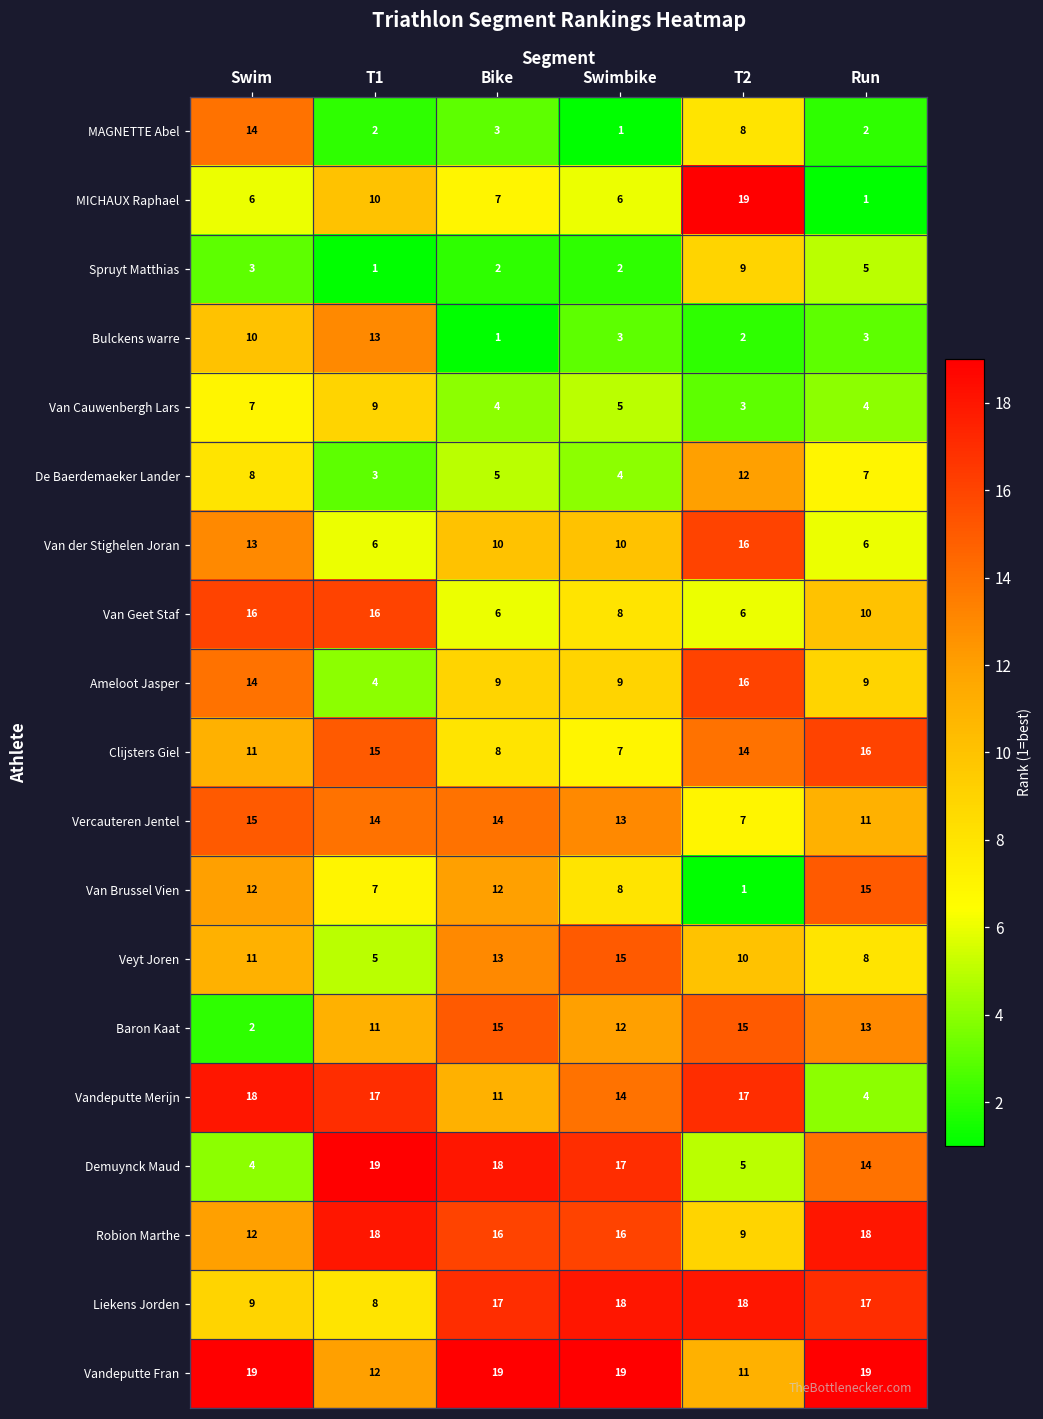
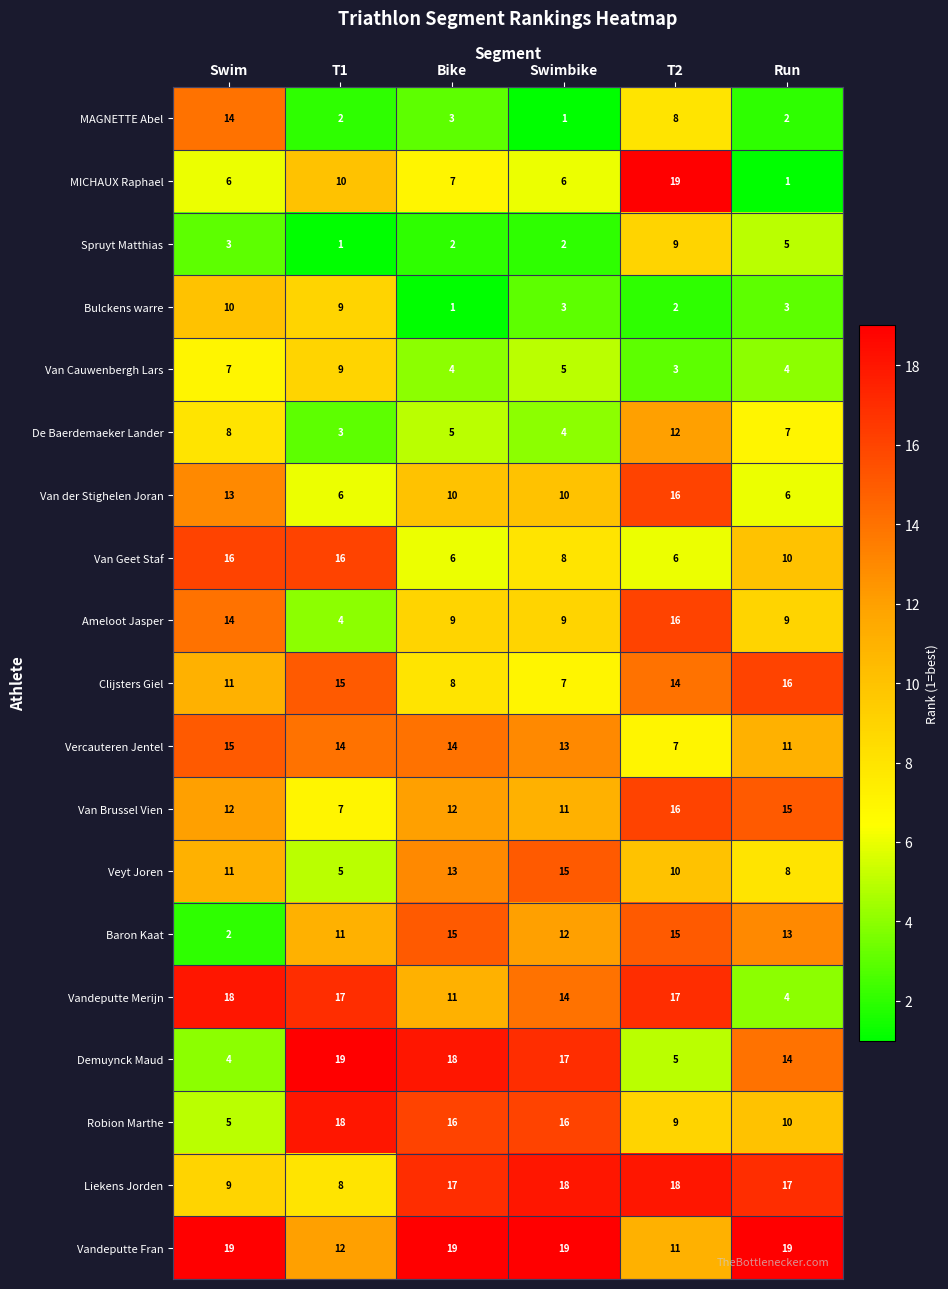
Bulckens warre, T1: 13 -> 9
Van Brussel Vien, Swimbike: 8 -> 11
Van Brussel Vien, T2: 1 -> 16
Robion Marthe, Swim: 12 -> 5
Robion Marthe, Run: 18 -> 10
